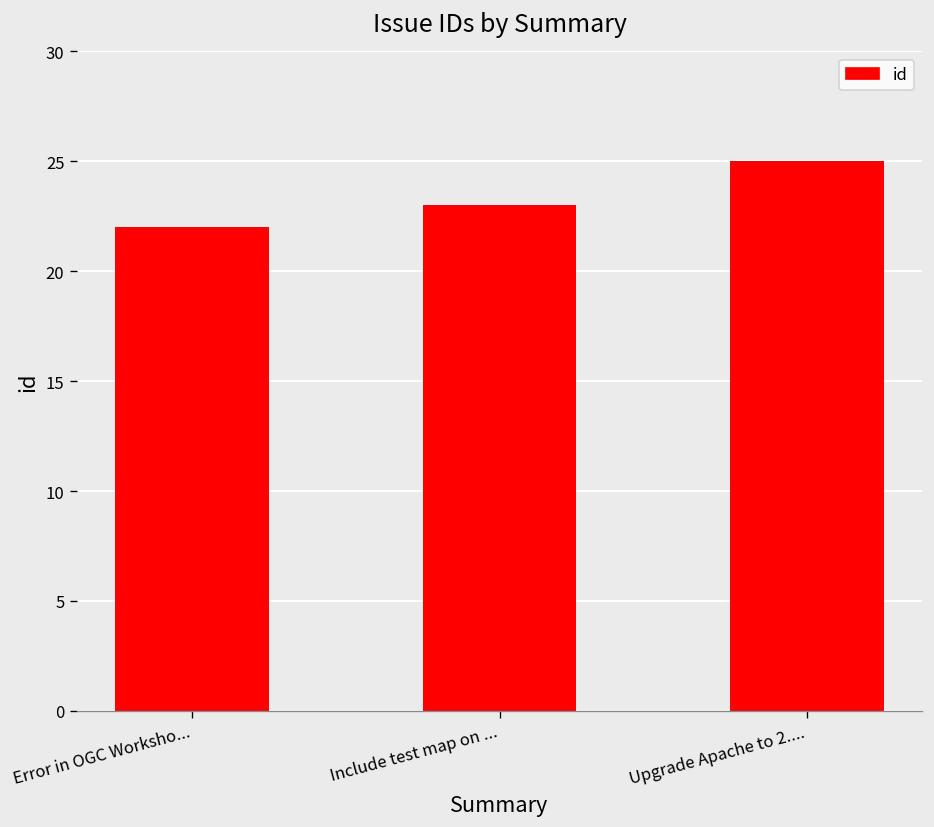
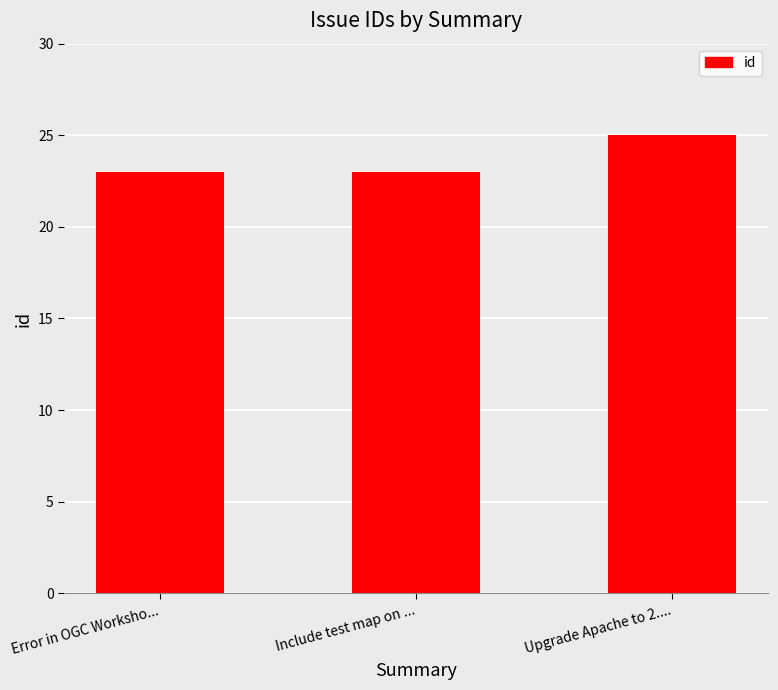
Error in OGC Worksho...: 22 -> 23
